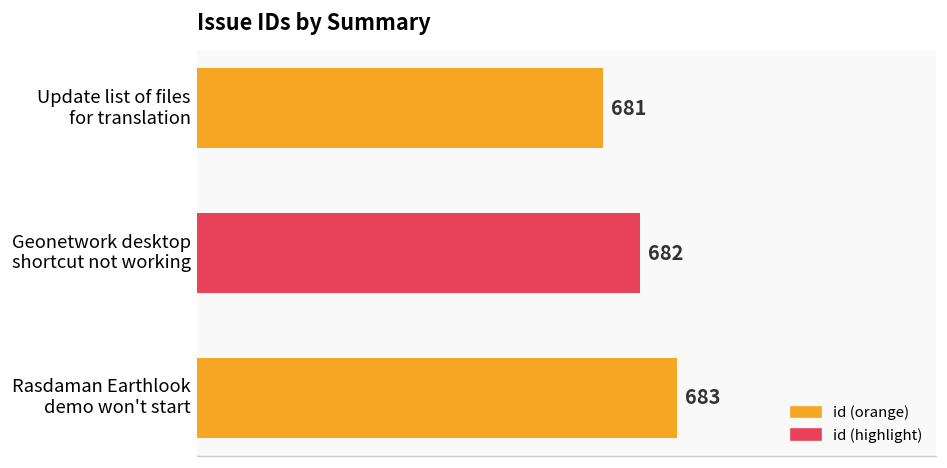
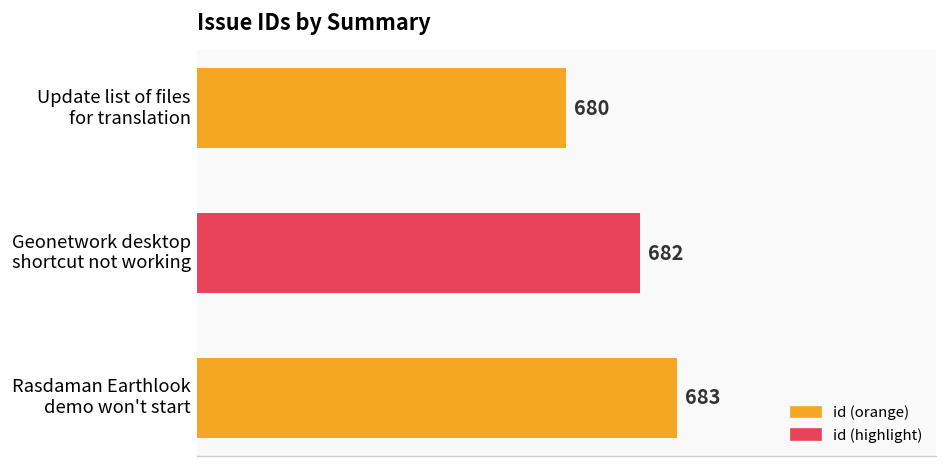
Update list of files for translation: 681 -> 680
